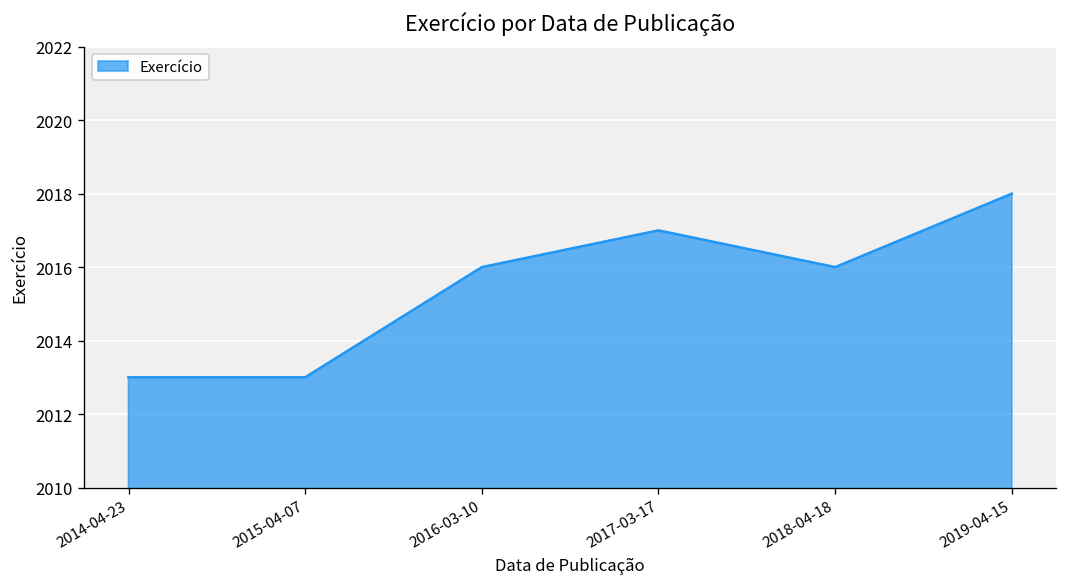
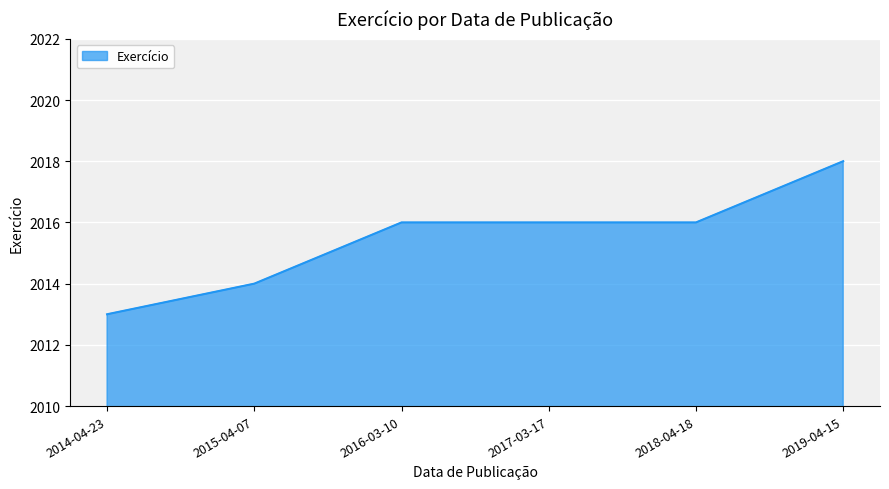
2015-04-07: 2013 -> 2014
2017-03-17: 2017 -> 2016
